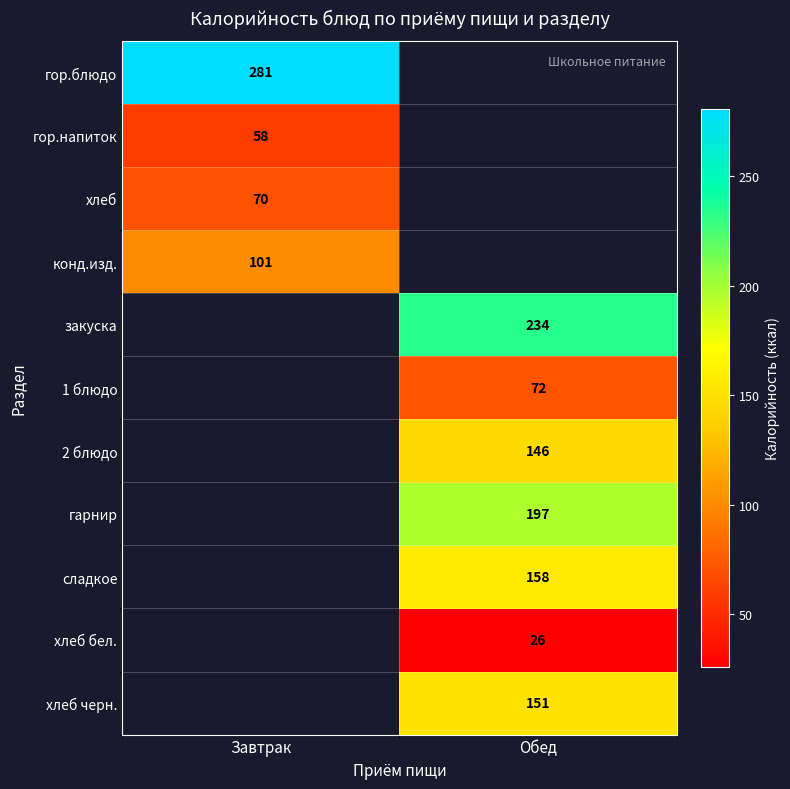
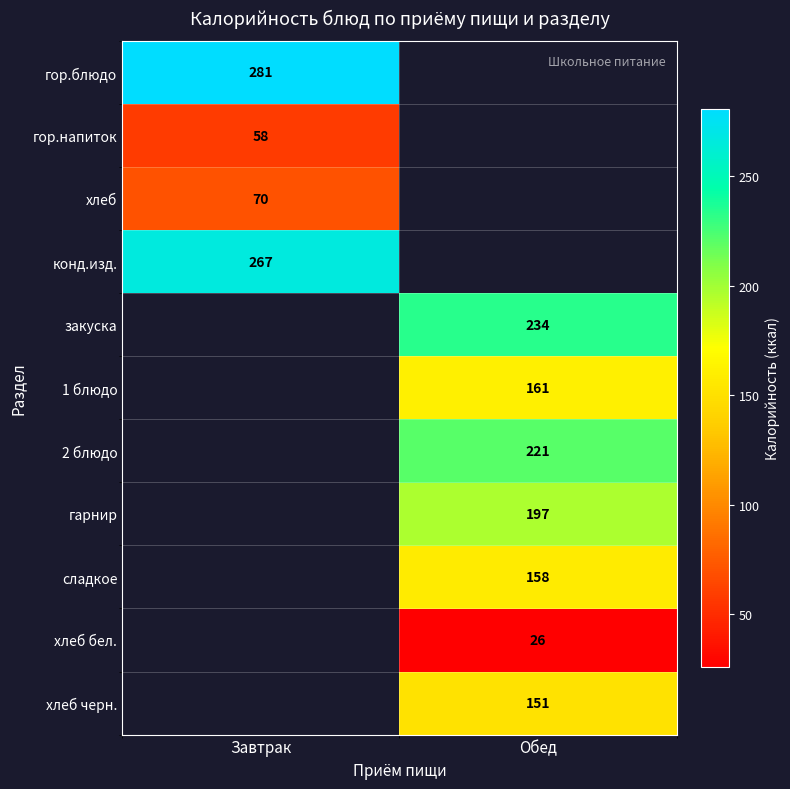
конд.изд., Завтрак: 101 -> 267
1 блюдо, Обед: 72 -> 161
2 блюдо, Обед: 146 -> 221
